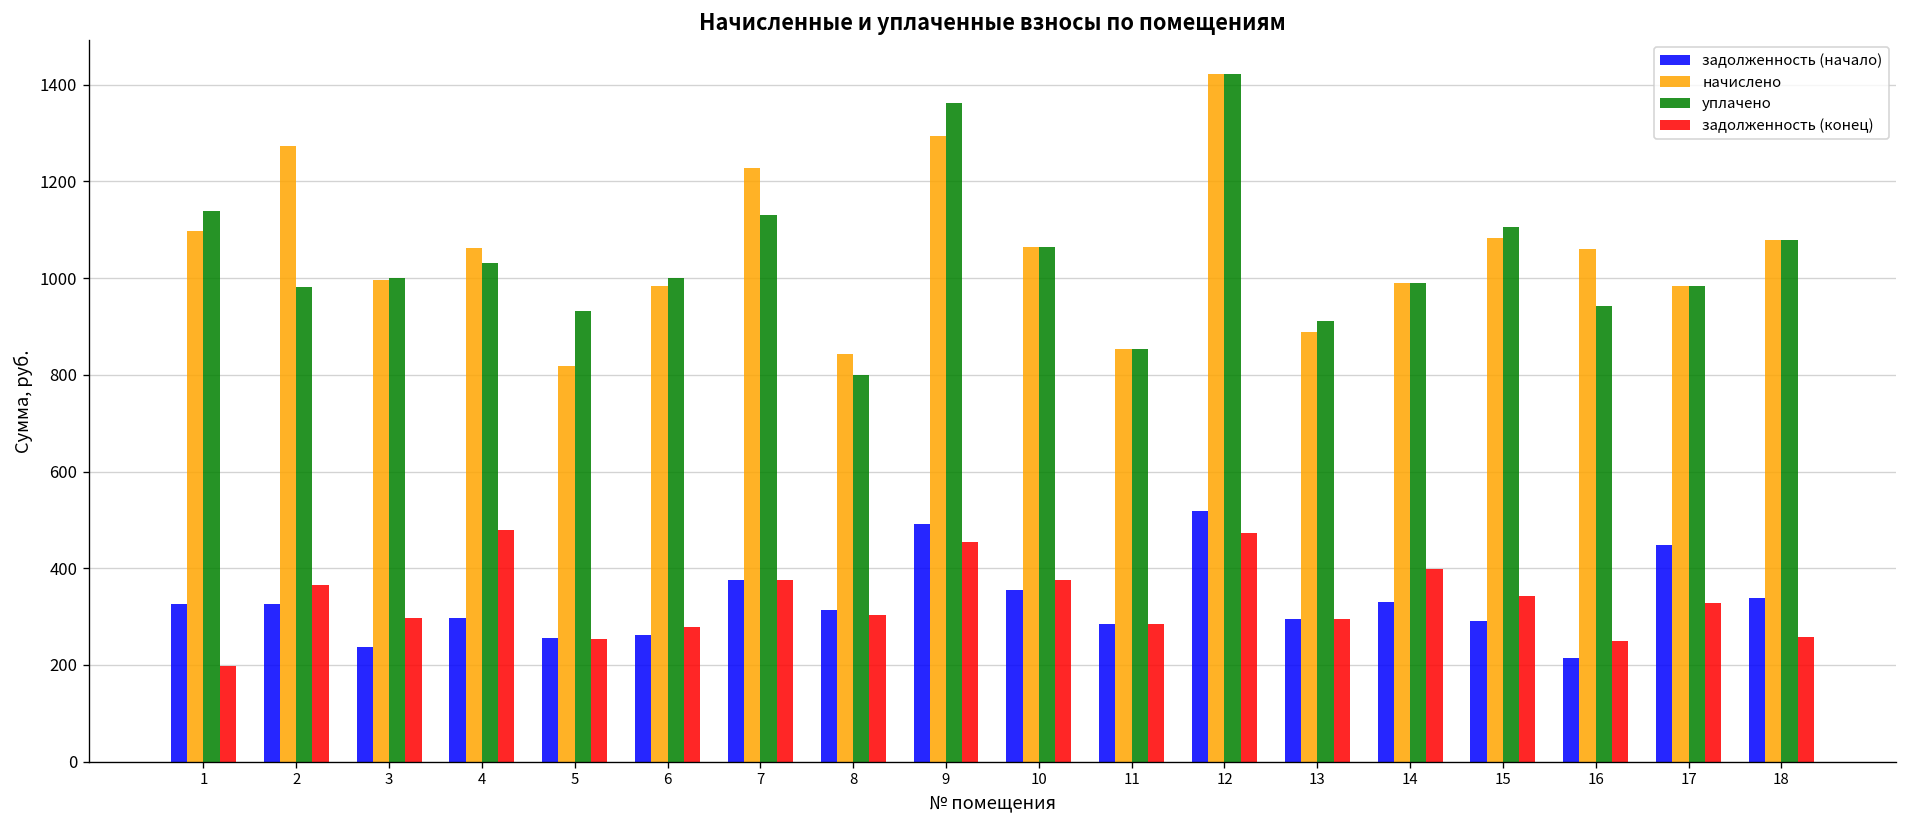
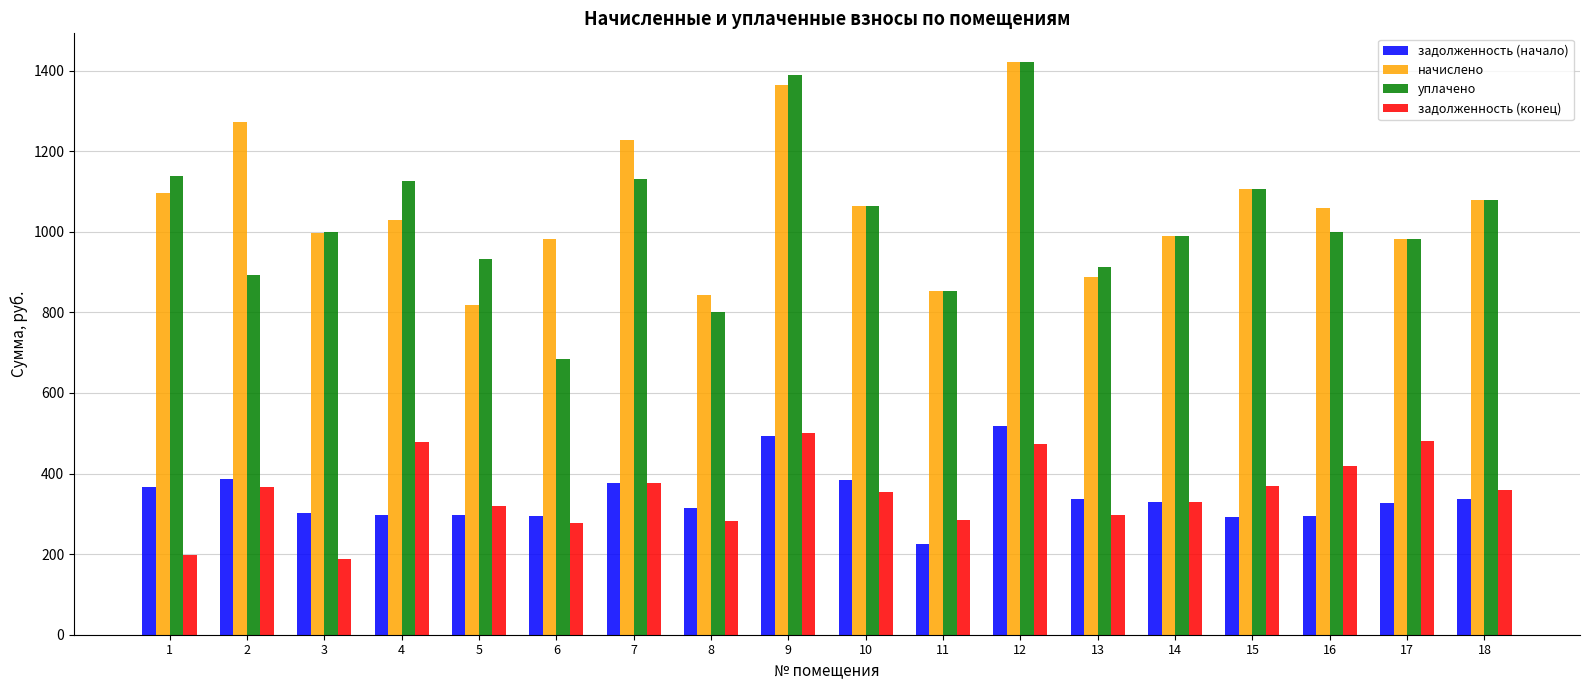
задолженность (начало), 1: 330 -> 370
задолженность (начало), 2: 330 -> 390
уплачено, 2: 980 -> 890
задолженность (начало), 3: 240 -> 300
задолженность (конец), 3: 300 -> 190
начислено, 4: 1060 -> 1030
уплачено, 4: 1030 -> 1130
задолженность (начало), 5: 260 -> 300
задолженность (конец), 5: 250 -> 320
задолженность (начало), 6: 260 -> 300
уплачено, 6: 1000 -> 680
задолженность (конец), 8: 300 -> 280
начислено, 9: 1290 -> 1360
уплачено, 9: 1360 -> 1390
задолженность (конец), 9: 450 -> 500
задолженность (начало), 10: 350 -> 380
задолженность (конец), 10: 380 -> 350
задолженность (начало), 11: 280 -> 220
задолженность (начало), 13: 300 -> 340
задолженность (конец), 14: 400 -> 330
начислено, 15: 1080 -> 1110
задолженность (конец), 15: 340 -> 370
задолженность (начало), 16: 210 -> 300
уплачено, 16: 940 -> 1000
задолженность (конец), 16: 250 -> 420
задолженность (начало), 17: 450 -> 330
задолженность (конец), 17: 330 -> 480
задолженность (конец), 18: 260 -> 360
